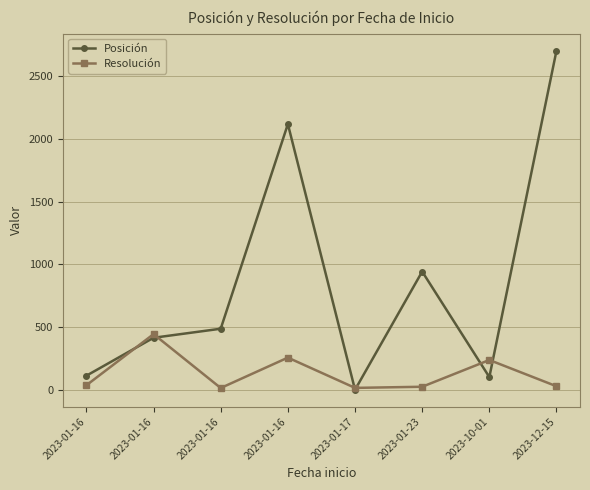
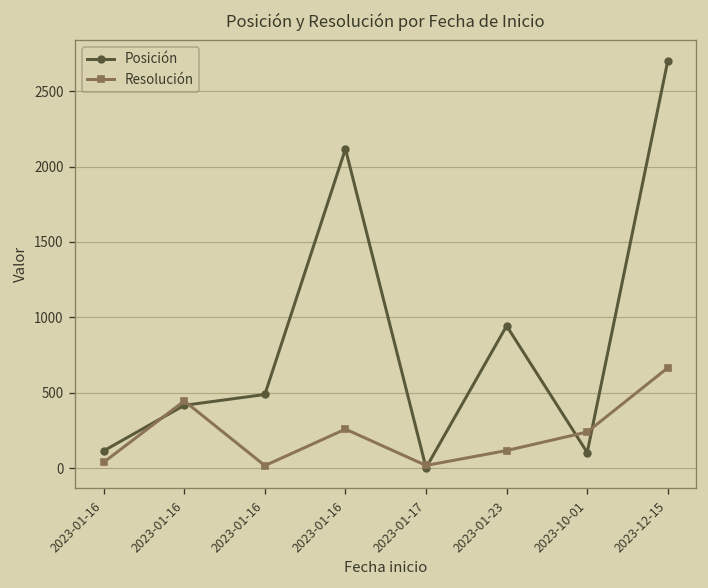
Resolución, 2023-01-23: 30 -> 120
Resolución, 2023-12-15: 30 -> 670
